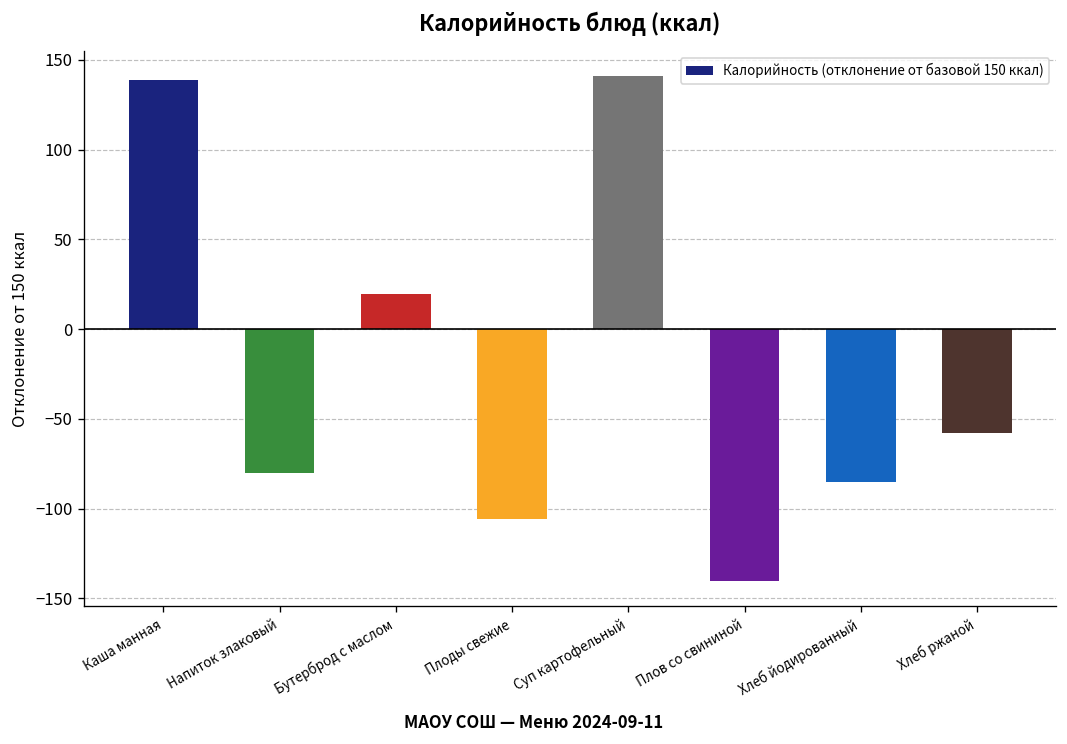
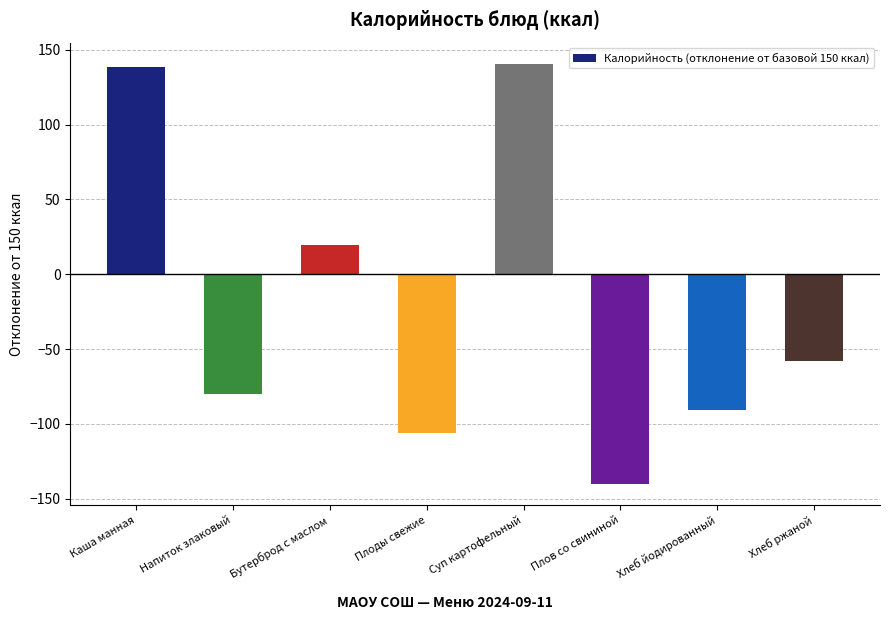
Хлеб йодированный: -85 -> -91
